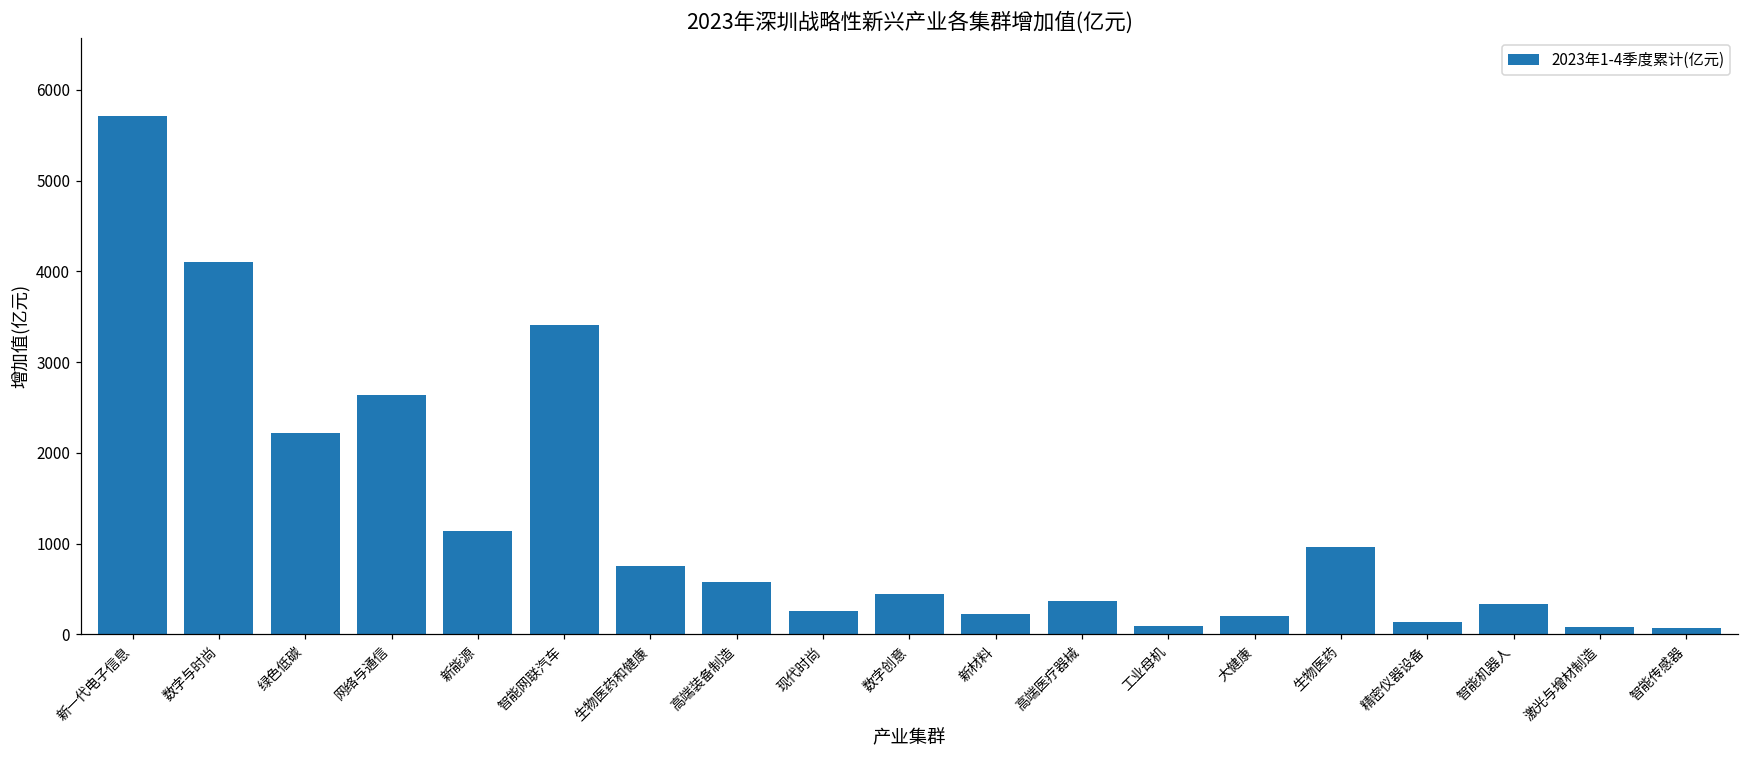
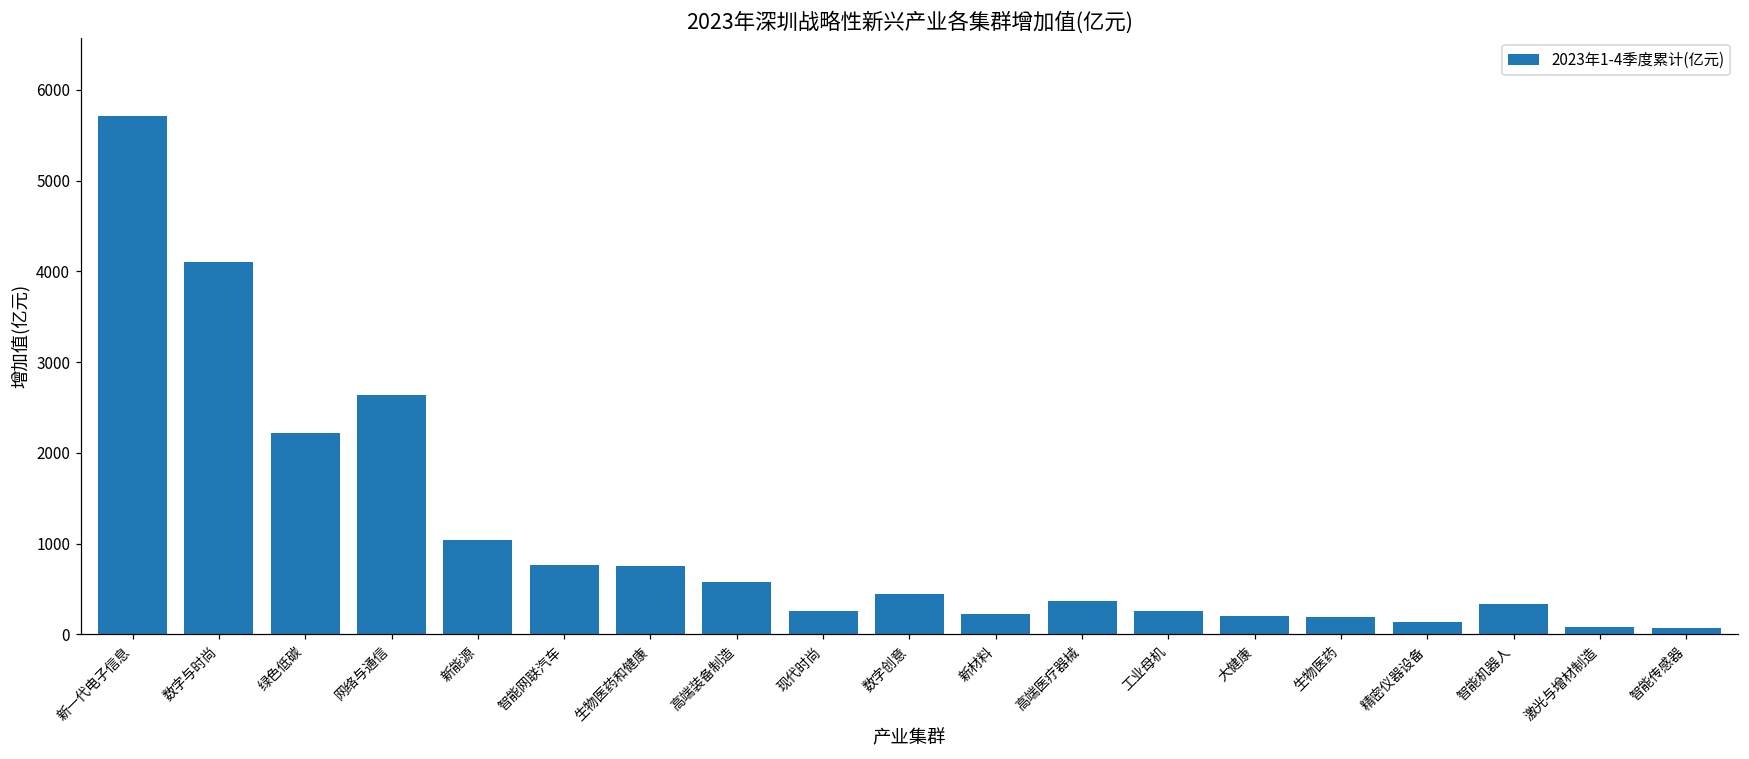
新能源: 1100 -> 1000
智能网联汽车: 3400 -> 800
工业母机: 100 -> 300
生物医药: 1000 -> 200
